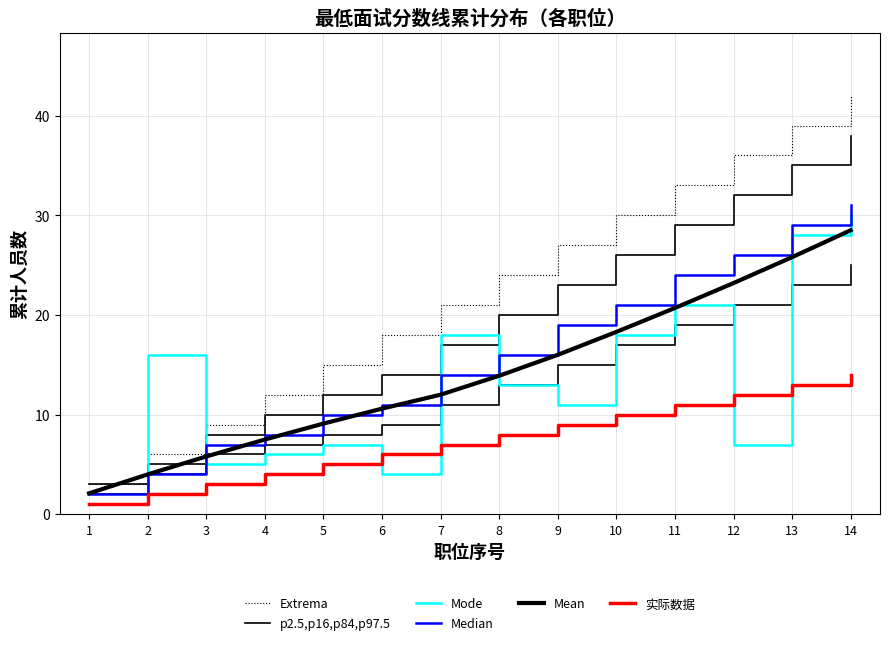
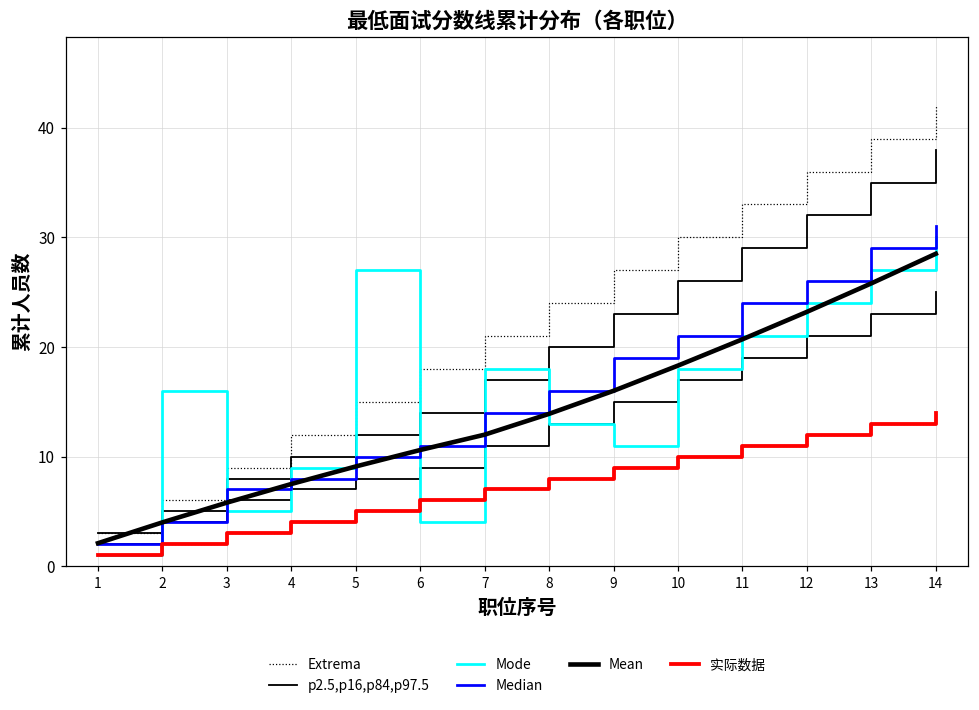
Mode, 4: 6 -> 9
Mode, 5: 7 -> 27
Mode, 12: 7 -> 24
Mode, 13: 28 -> 27
